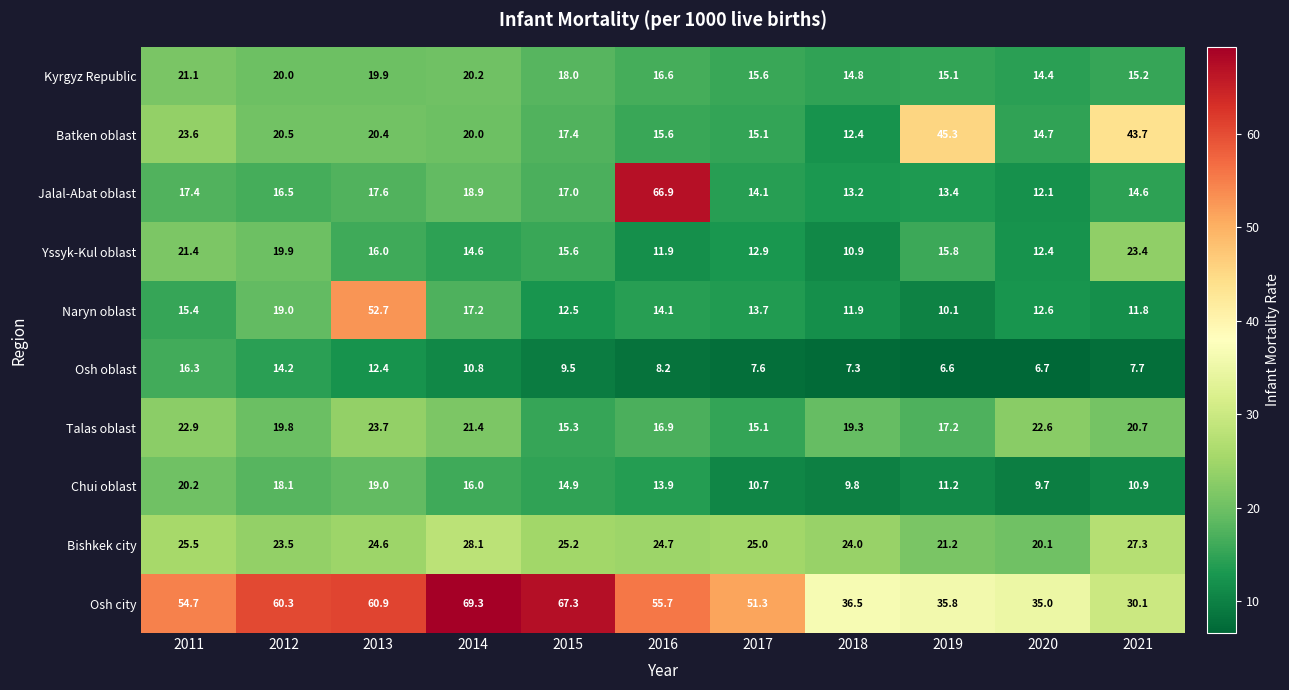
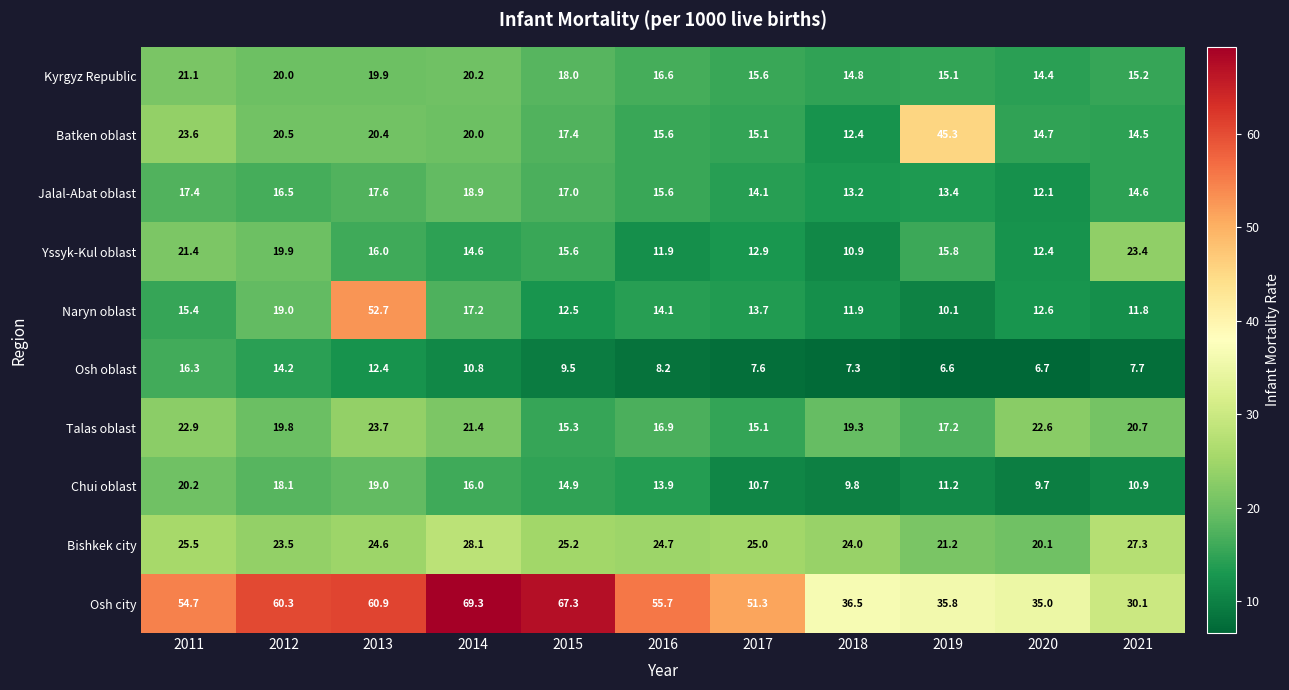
Batken oblast, 2021: 43.7 -> 14.5
Jalal-Abat oblast, 2016: 66.9 -> 15.6
